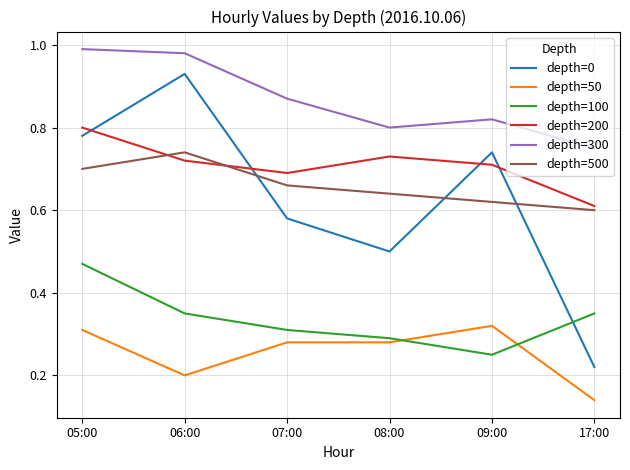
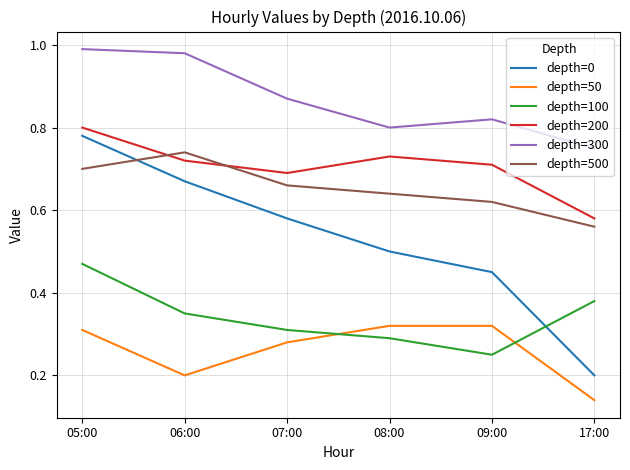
depth=0, 06:00: 0.93 -> 0.67
depth=50, 08:00: 0.28 -> 0.32
depth=0, 09:00: 0.74 -> 0.45
depth=0, 17:00: 0.22 -> 0.20
depth=100, 17:00: 0.35 -> 0.38
depth=200, 17:00: 0.61 -> 0.58
depth=500, 17:00: 0.60 -> 0.56
